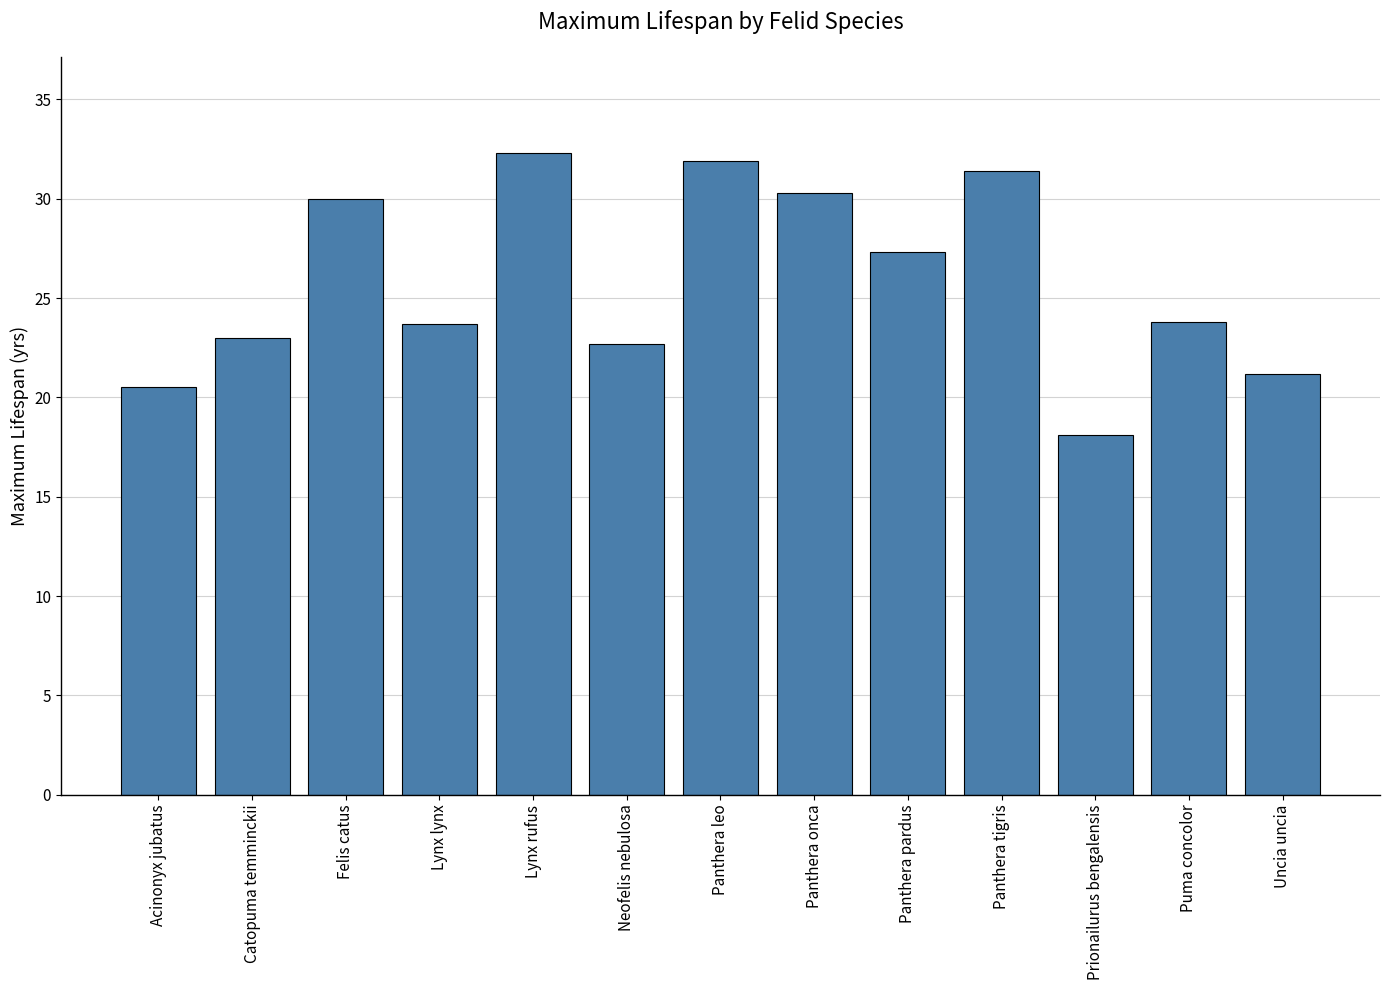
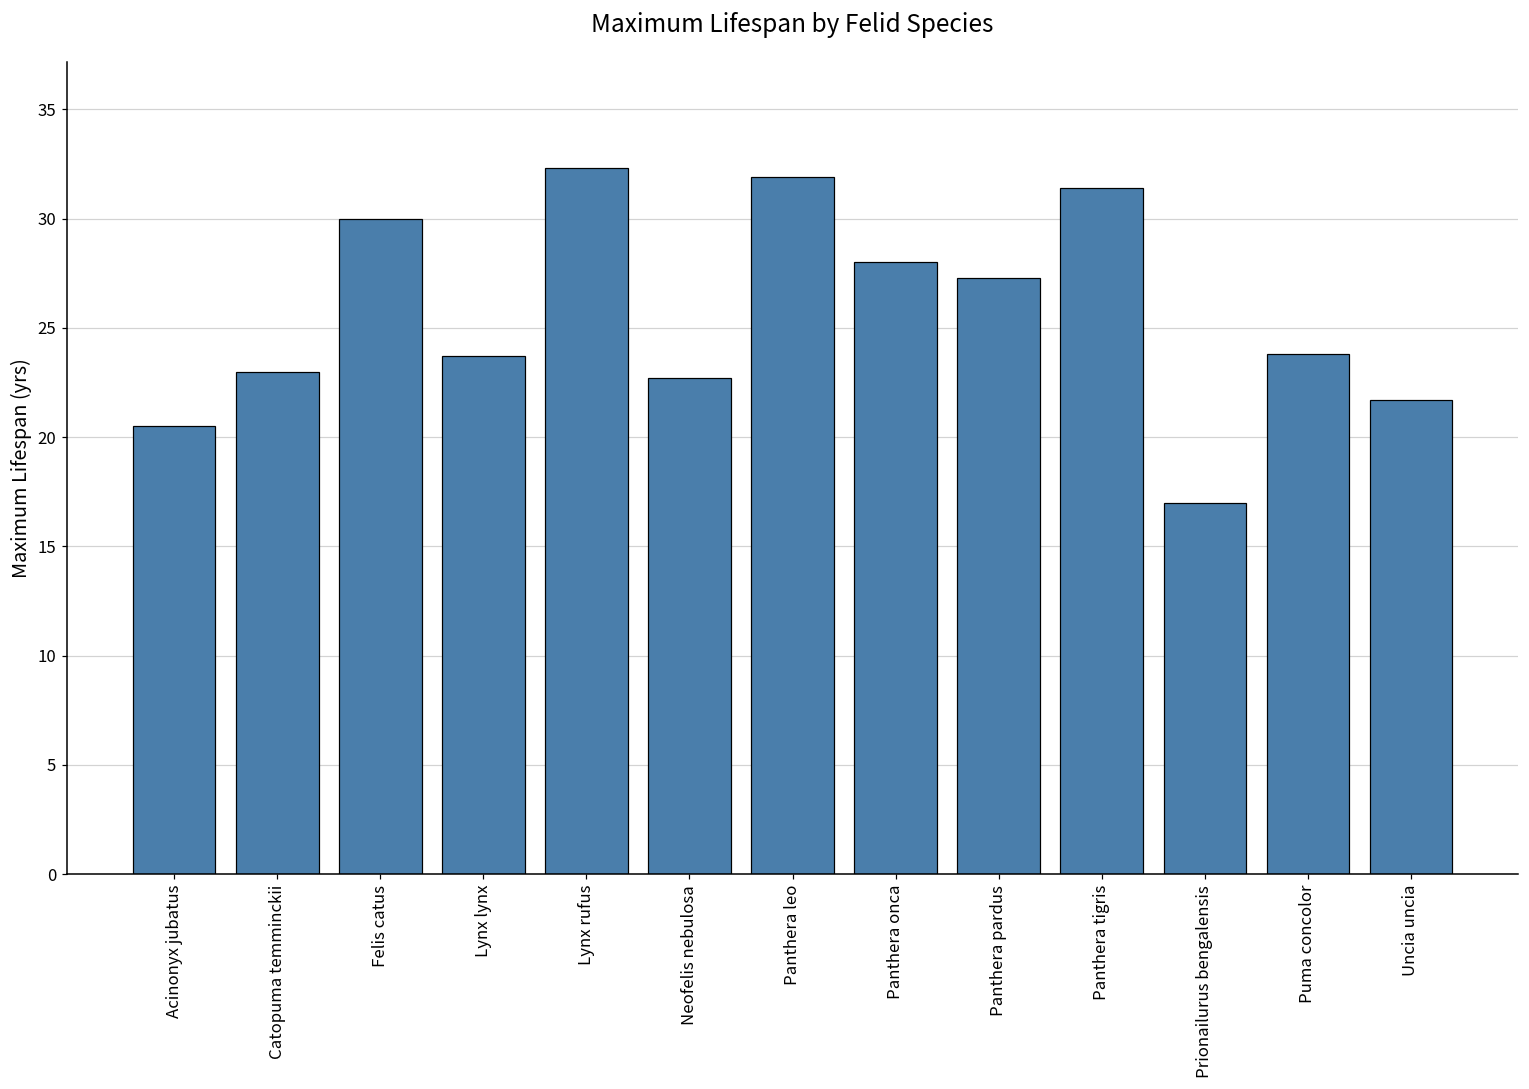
Panthera onca: 30.3 -> 28.0
Prionailurus bengalensis: 18.1 -> 17.0
Uncia uncia: 21.2 -> 21.7
